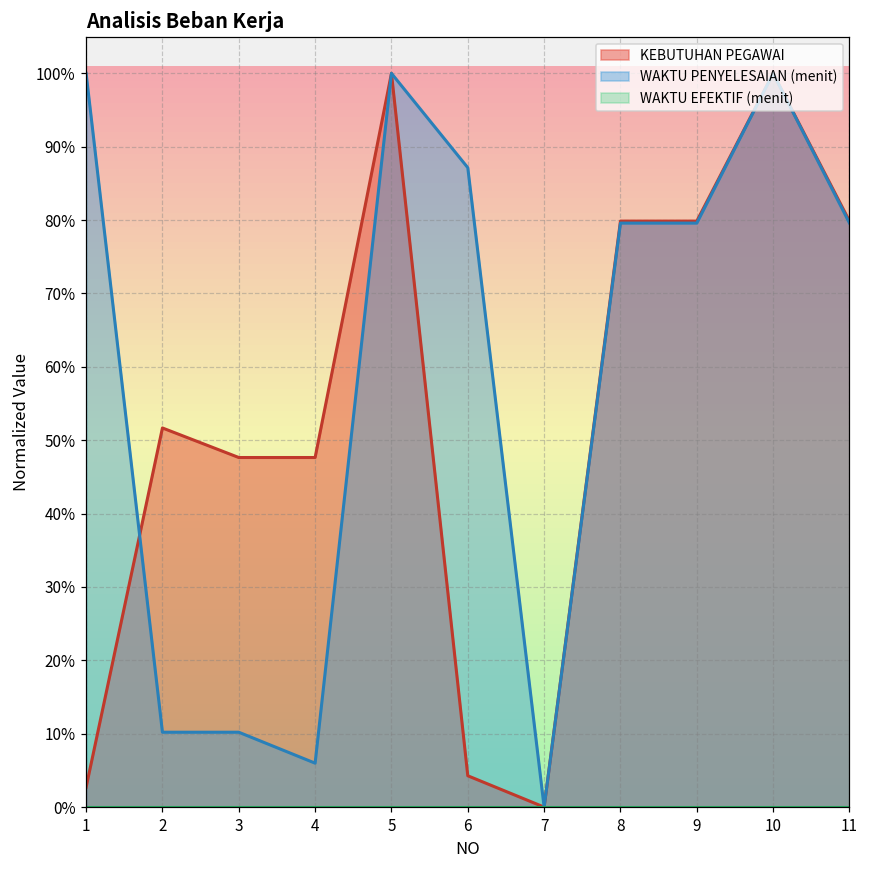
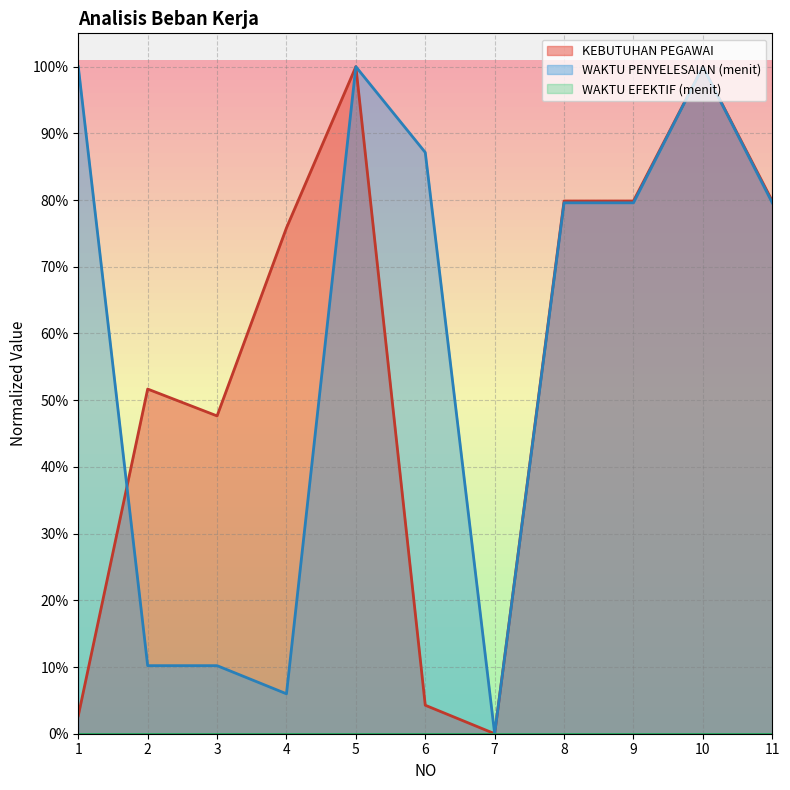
KEBUTUHAN PEGAWAI, 4: 48% -> 76%
